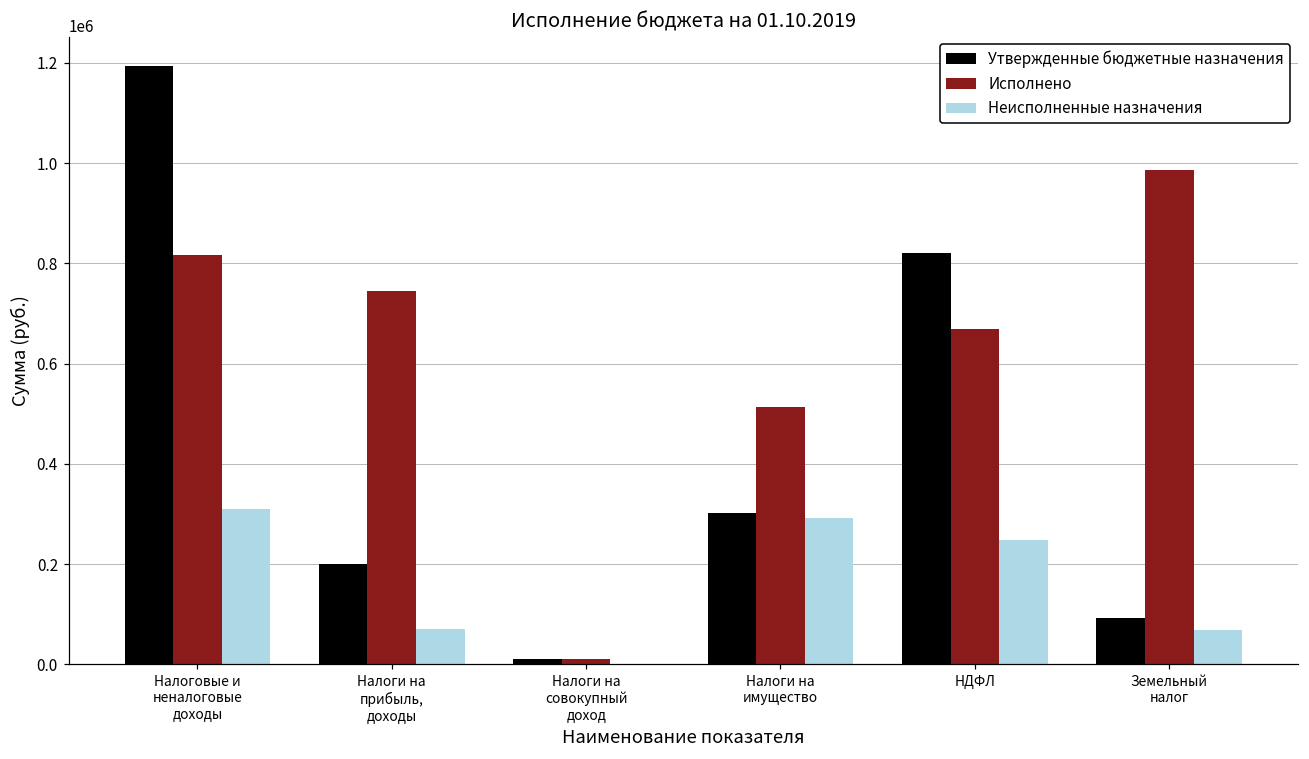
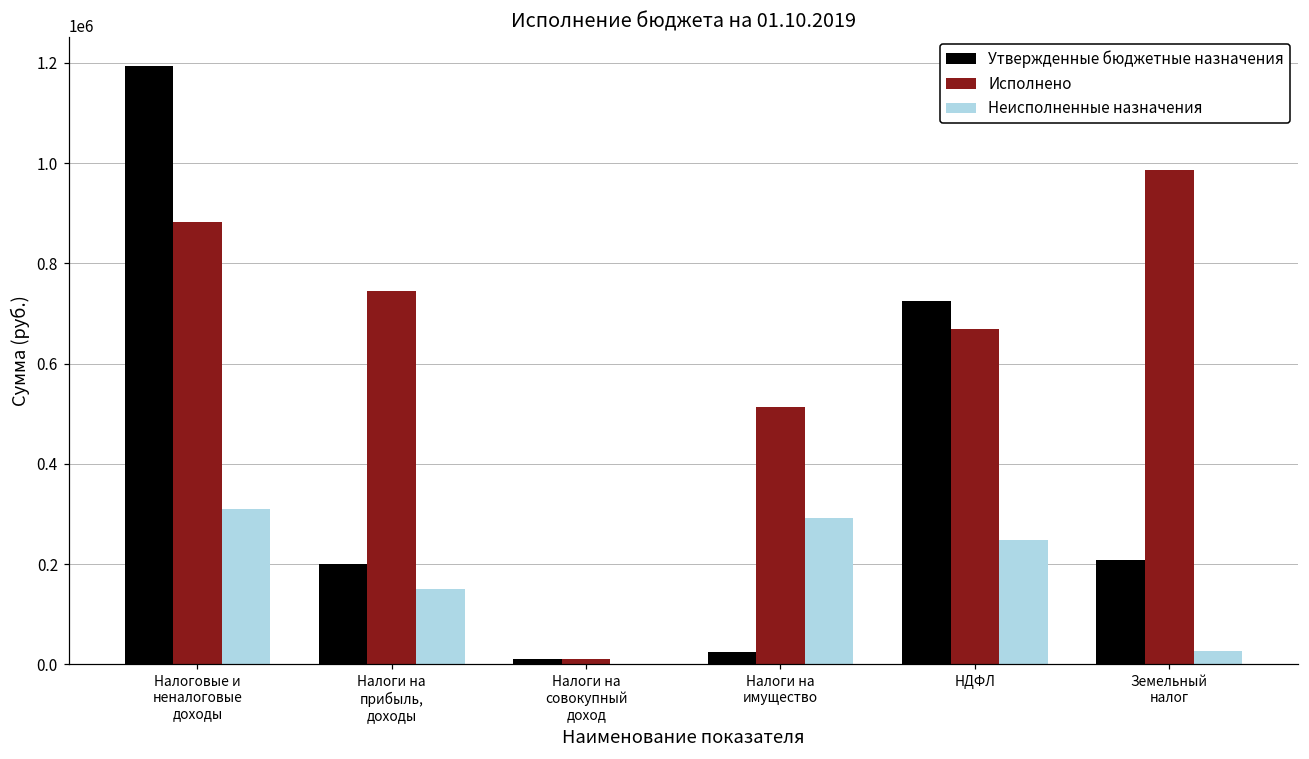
Исполнено, Налоговые и неналоговые доходы: 820000 -> 880000
Неисполненные назначения, Налоги на прибыль, доходы: 70000 -> 150000
Утвержденные бюджетные назначения, Налоги на имущество: 300000 -> 30000
Утвержденные бюджетные назначения, НДФЛ: 820000 -> 720000
Утвержденные бюджетные назначения, Земельный налог: 90000 -> 210000
Неисполненные назначения, Земельный налог: 70000 -> 30000
